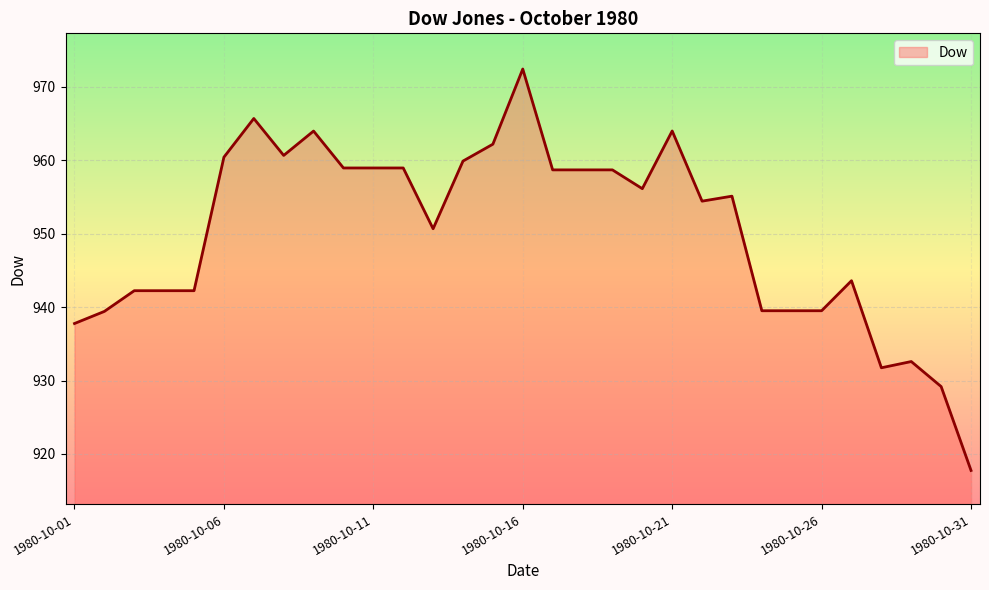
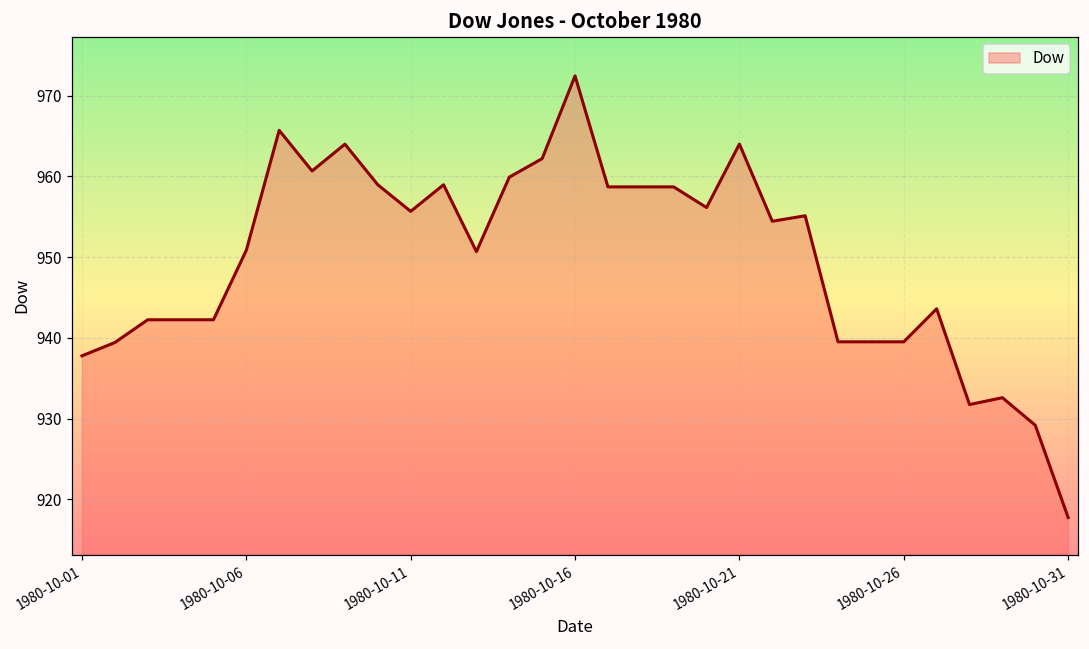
1980-10-06: 960 -> 951
1980-10-11: 959 -> 956
